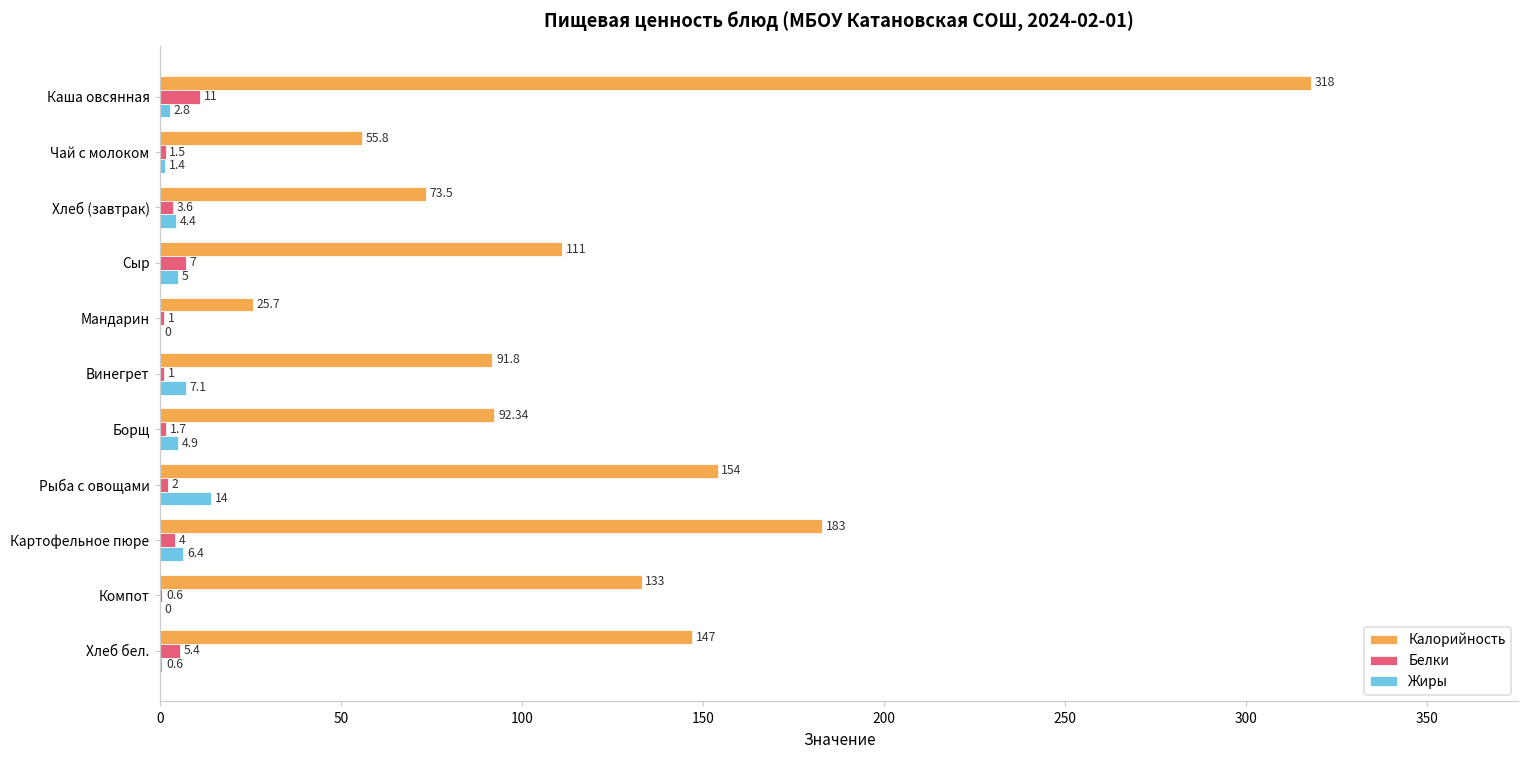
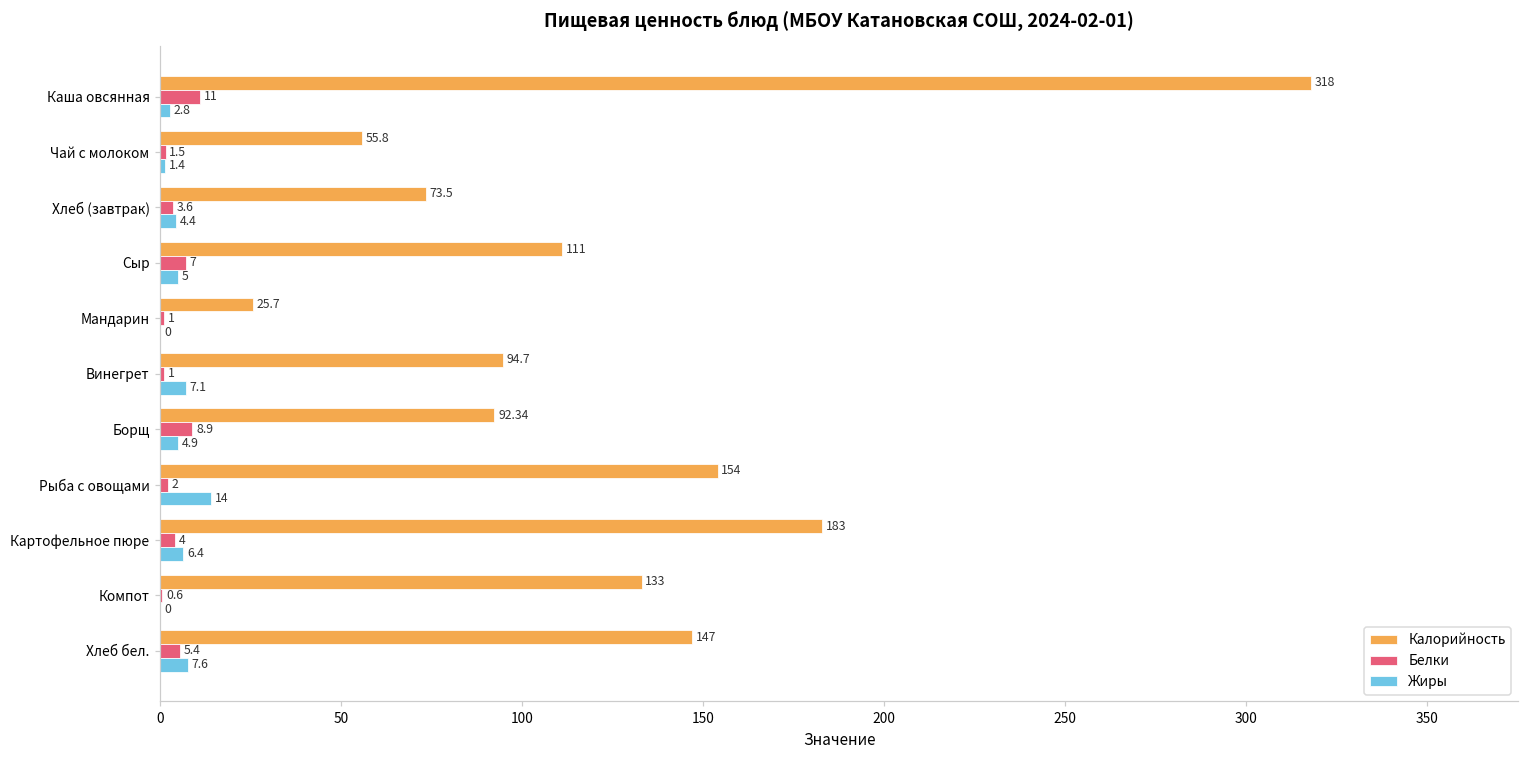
Калорийность, Винегрет: 91.8 -> 94.7
Белки, Борщ: 1.7 -> 8.9
Жиры, Хлеб бел.: 0.6 -> 7.6
